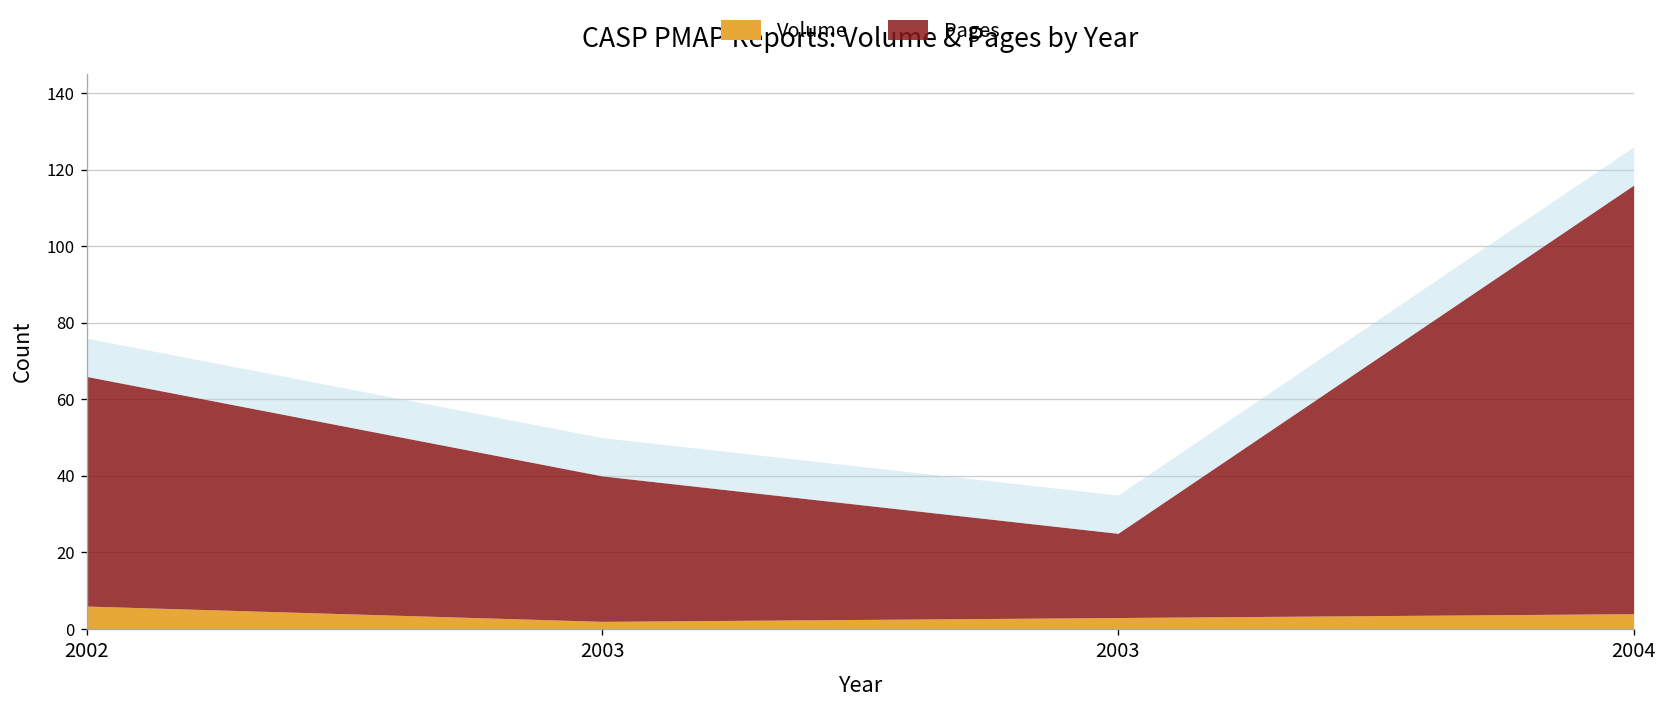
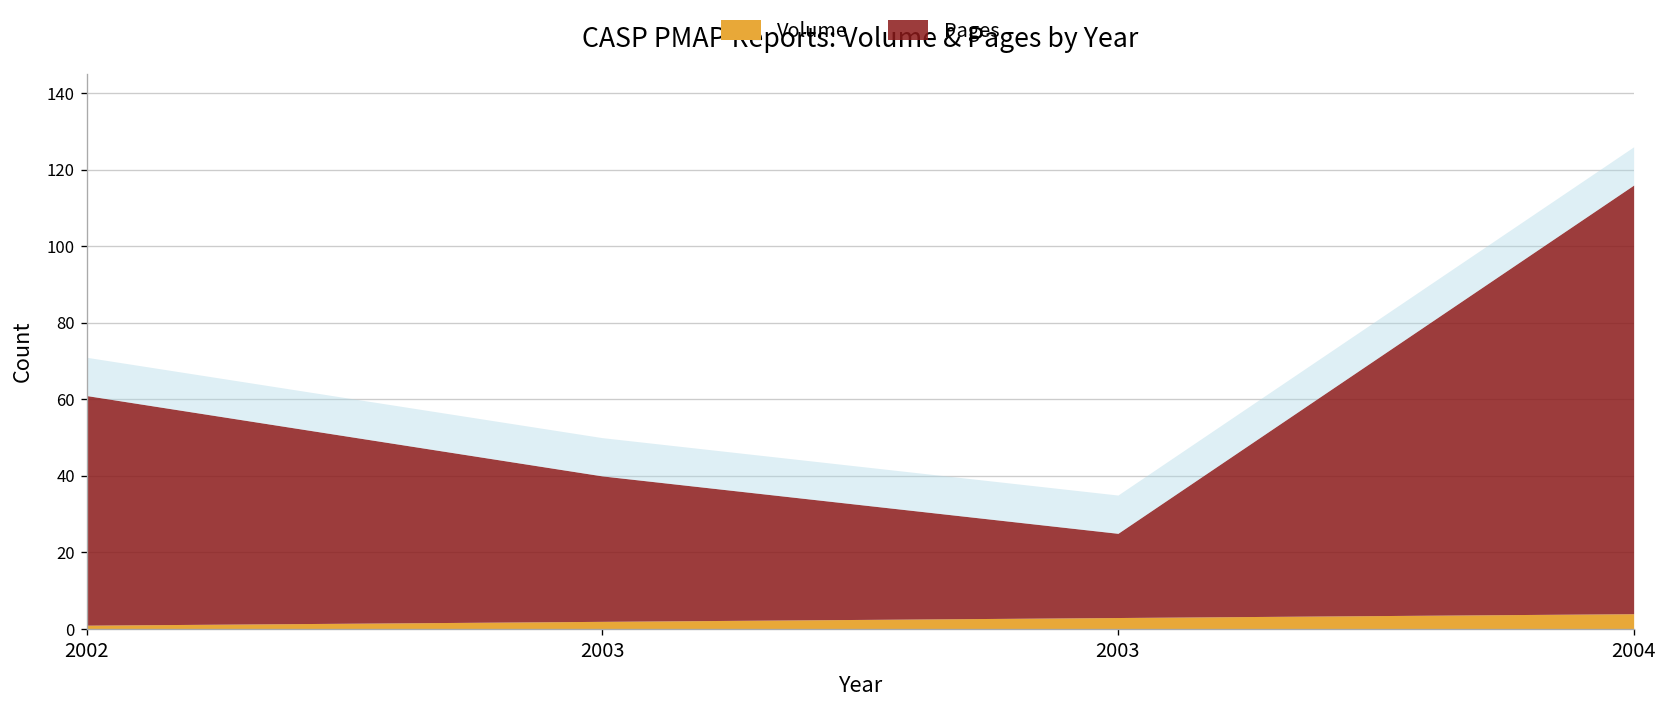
Volume, 2002: 6 -> 1
